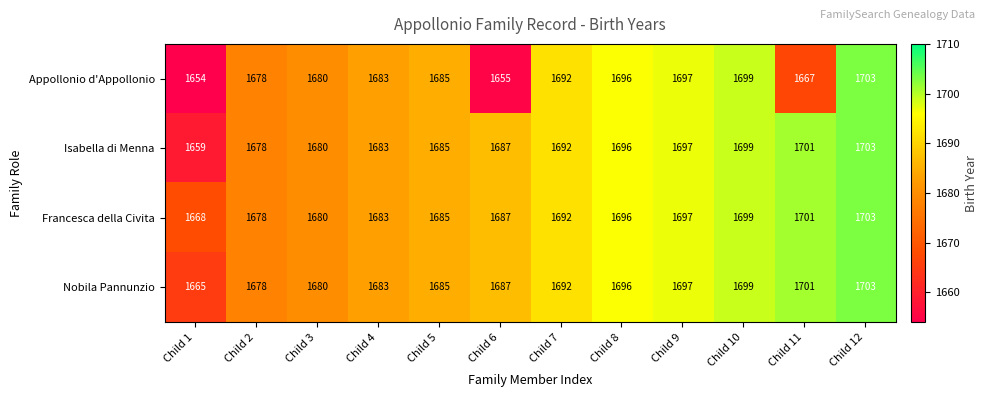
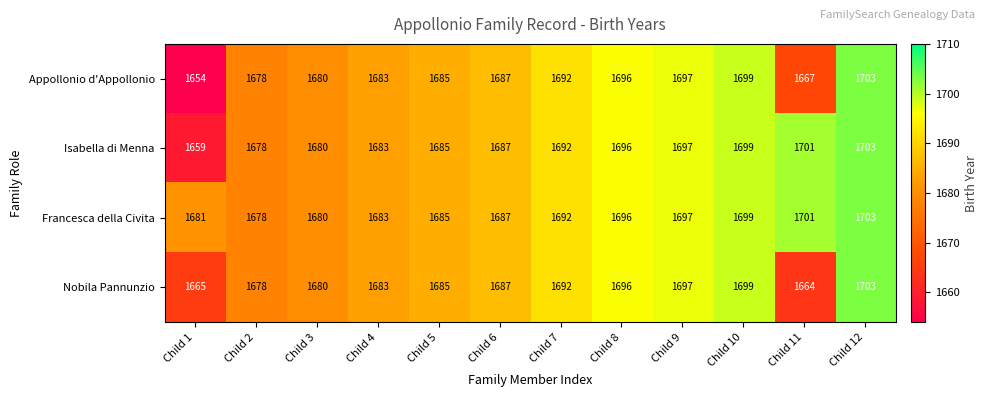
Appollonio d'Appollonio, Child 6: 1655 -> 1687
Francesca della Civita, Child 1: 1668 -> 1681
Nobila Pannunzio, Child 11: 1701 -> 1664
